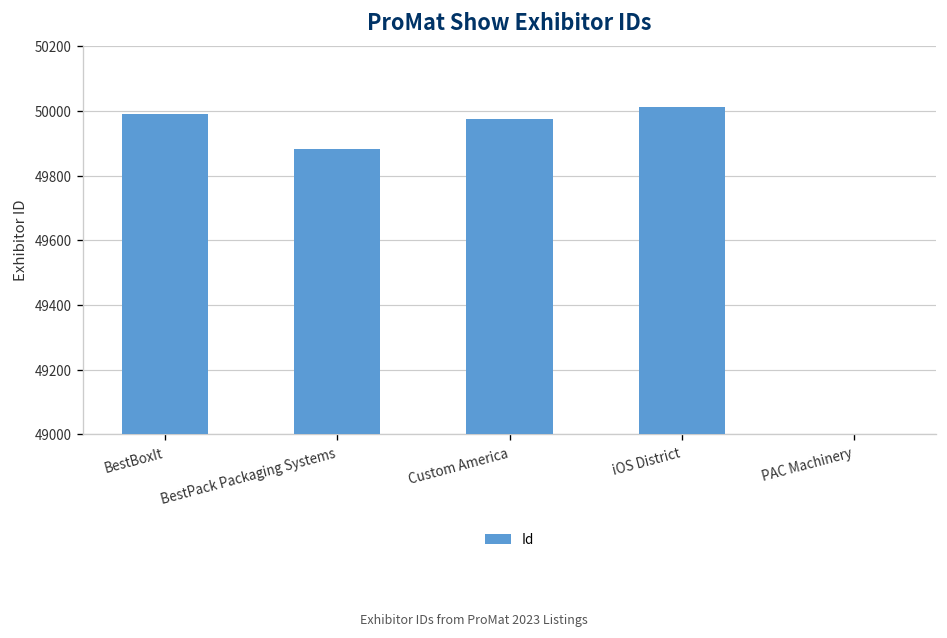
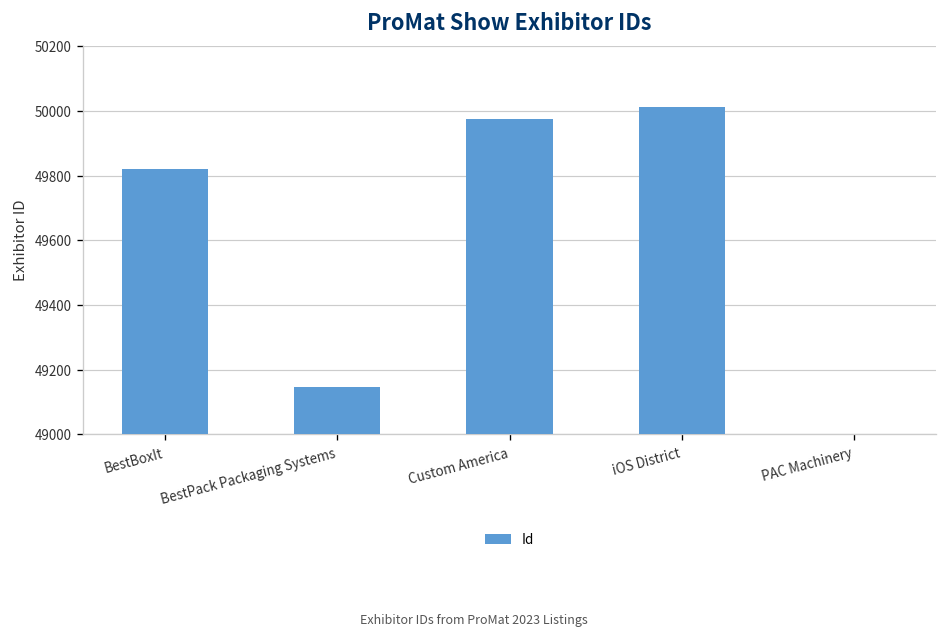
BestBoxIt: 49990 -> 49820
BestPack Packaging Systems: 49880 -> 49150
